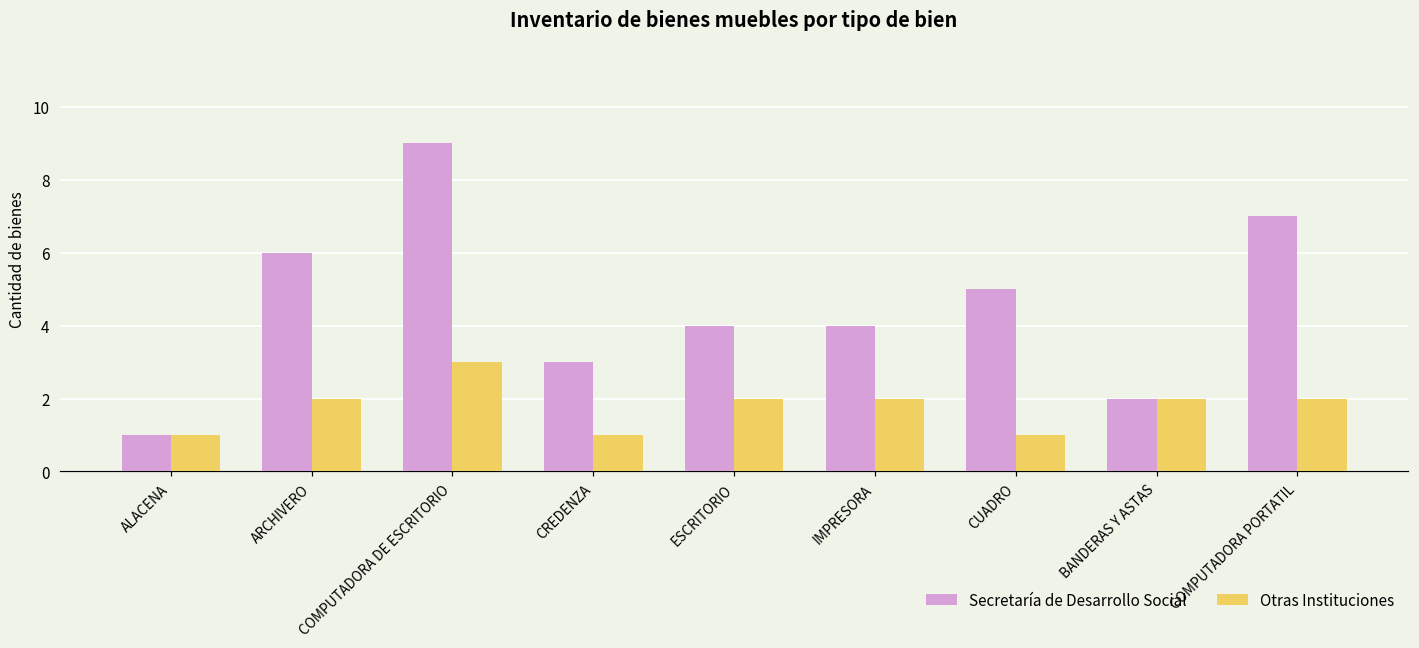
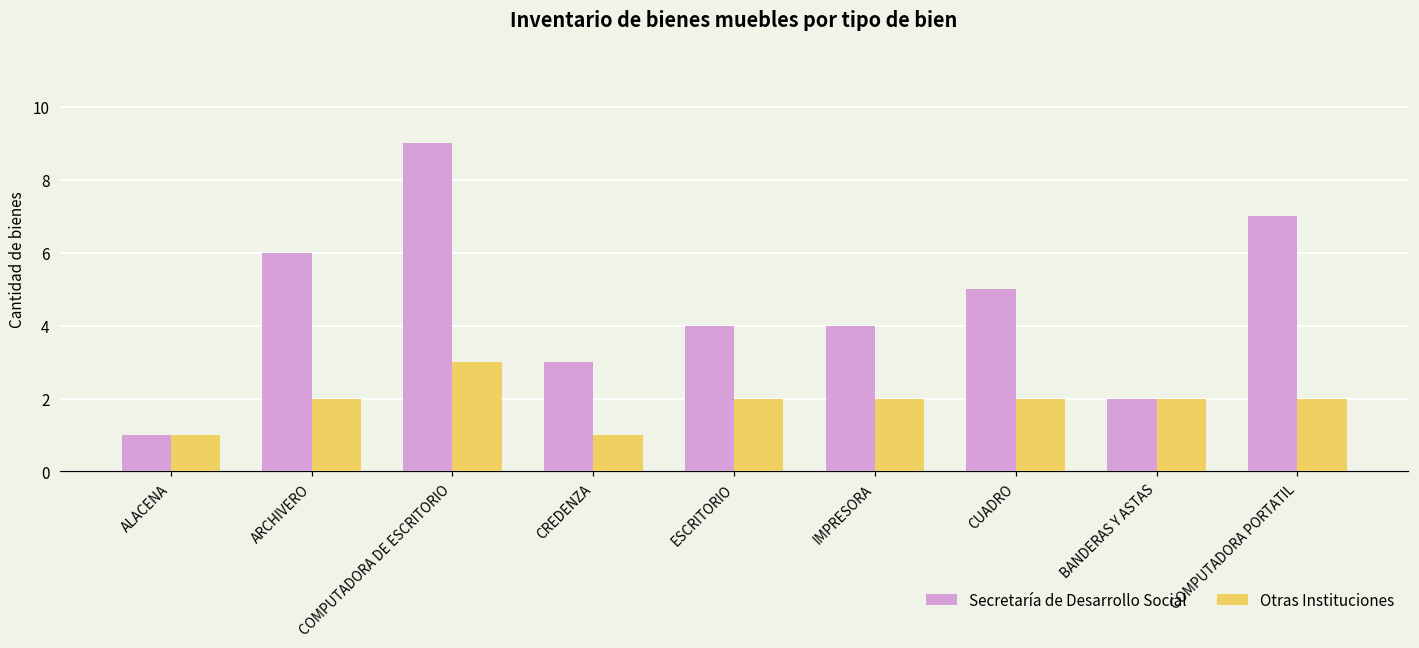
Otras Instituciones, CUADRO: 1 -> 2
